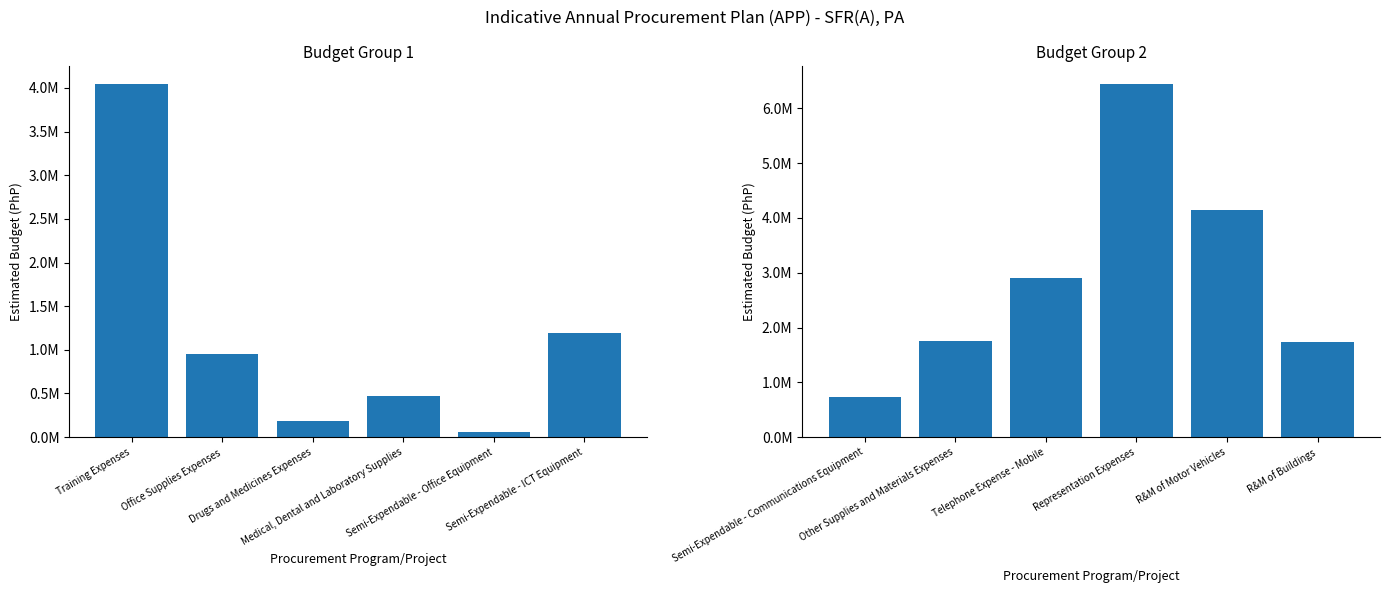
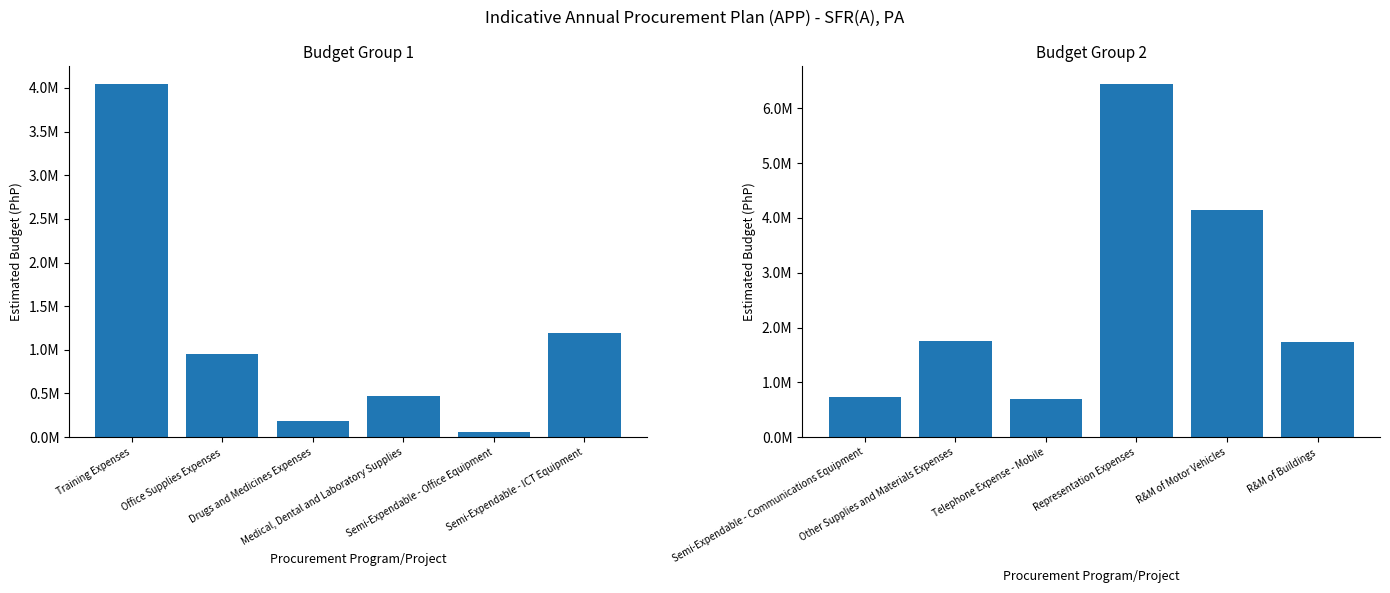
Budget Group 2, Telephone Expense - Mobile: 2900000 -> 700000
